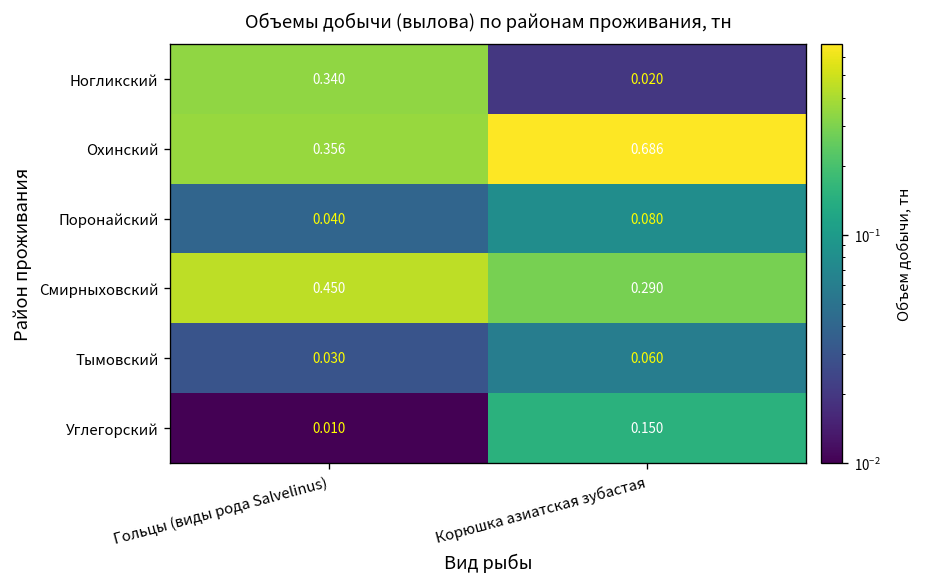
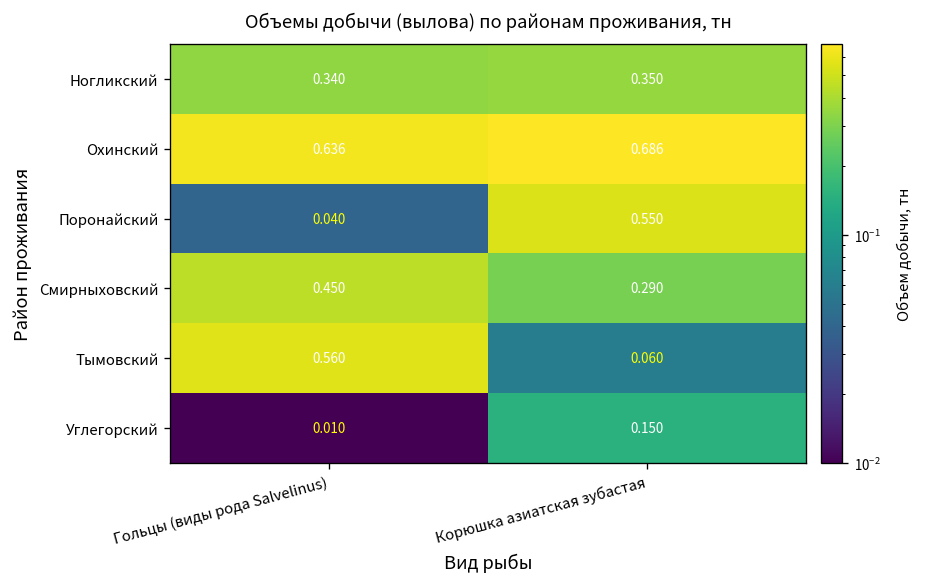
Ногликский, Корюшка азиатская зубастая: 0.020 -> 0.350
Охинский, Гольцы (виды рода Salvelinus): 0.356 -> 0.636
Поронайский, Корюшка азиатская зубастая: 0.080 -> 0.550
Тымовский, Гольцы (виды рода Salvelinus): 0.030 -> 0.560
